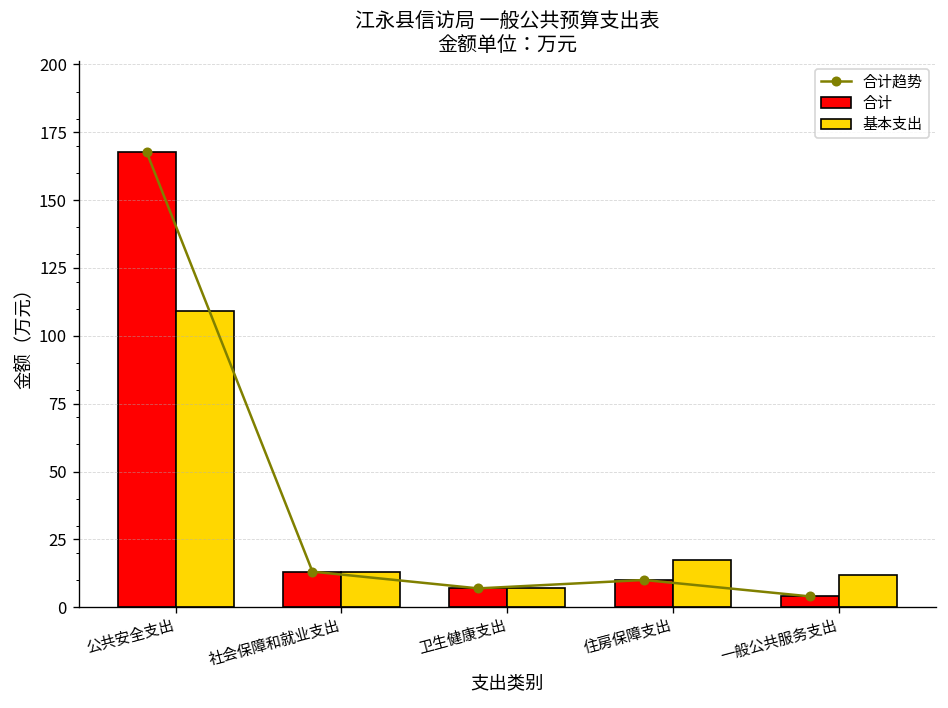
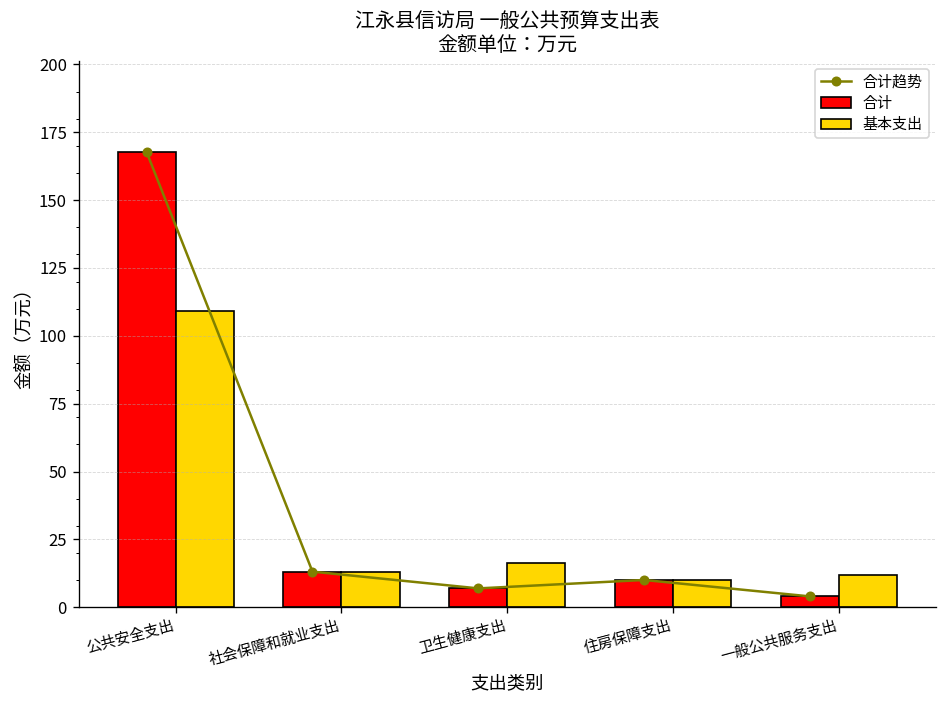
基本支出, 卫生健康支出: 7 -> 16
基本支出, 住房保障支出: 18 -> 10
